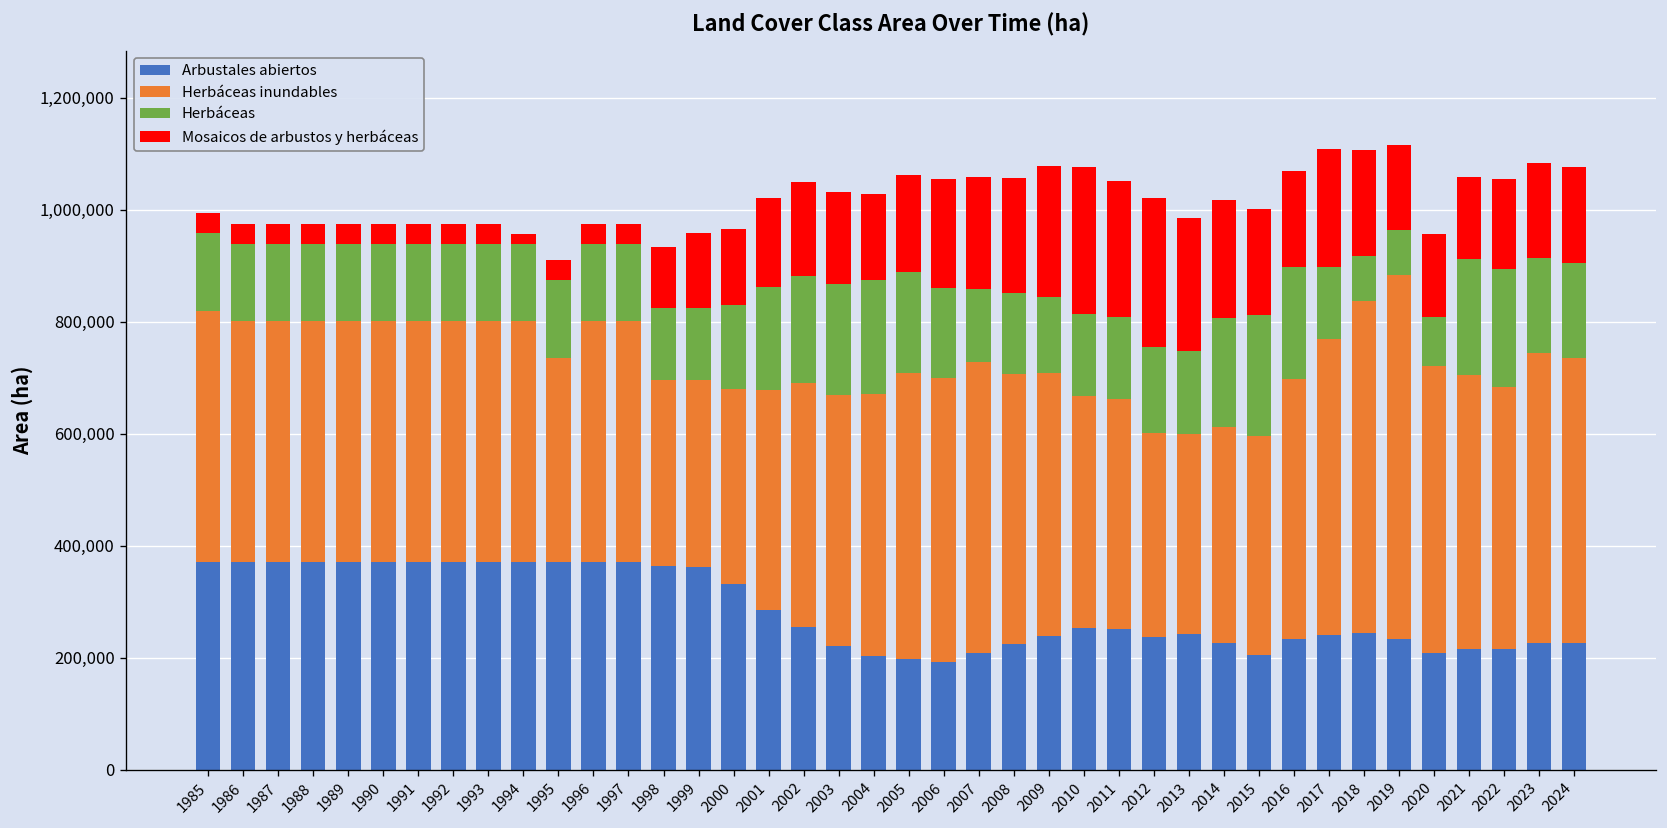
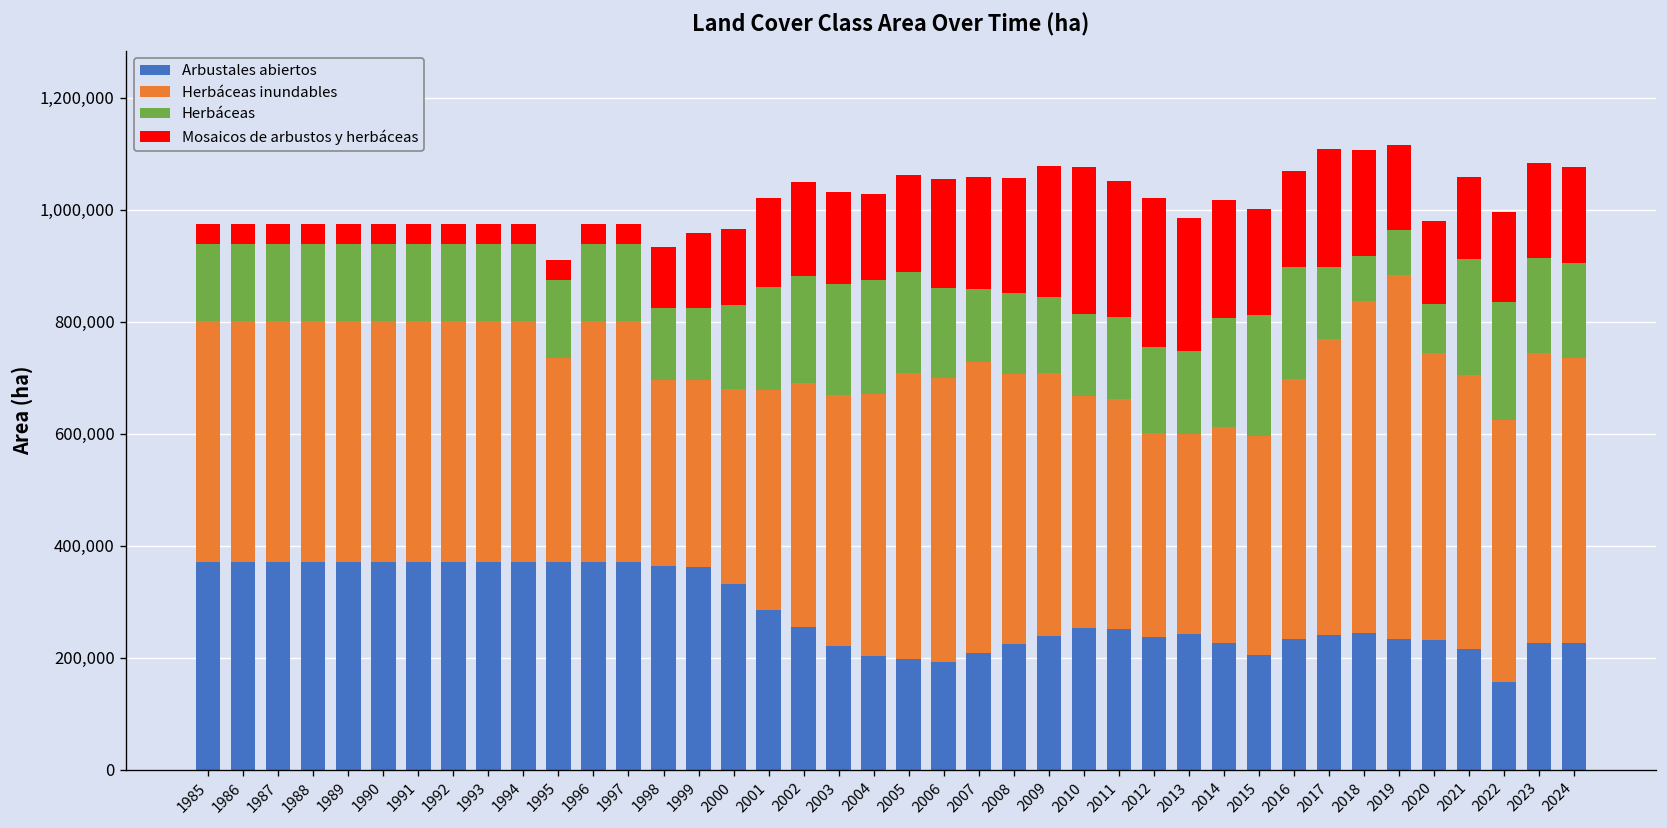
Herbáceas inundables, 1985: 450,000 -> 430,000
Mosaicos de arbustos y herbáceas, 1994: 20,000 -> 40,000
Arbustales abiertos, 2020: 210,000 -> 230,000
Arbustales abiertos, 2022: 210,000 -> 160,000
